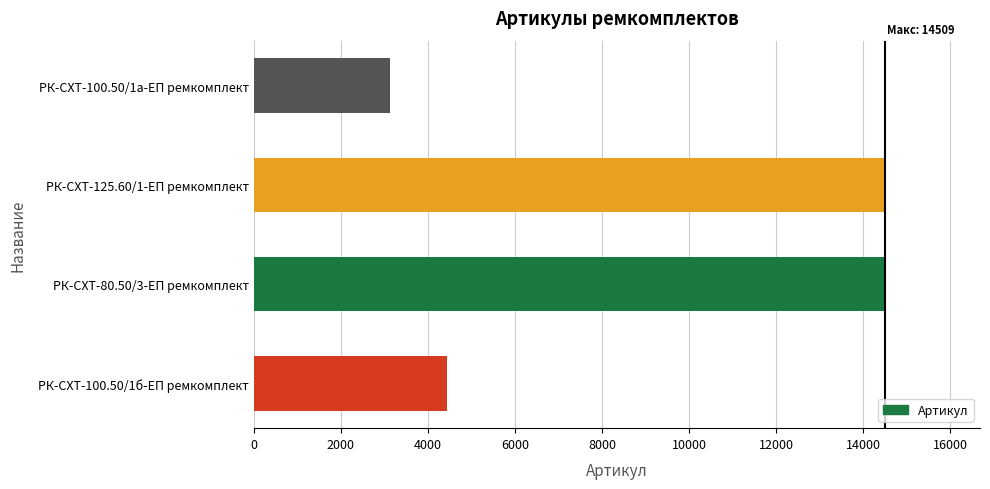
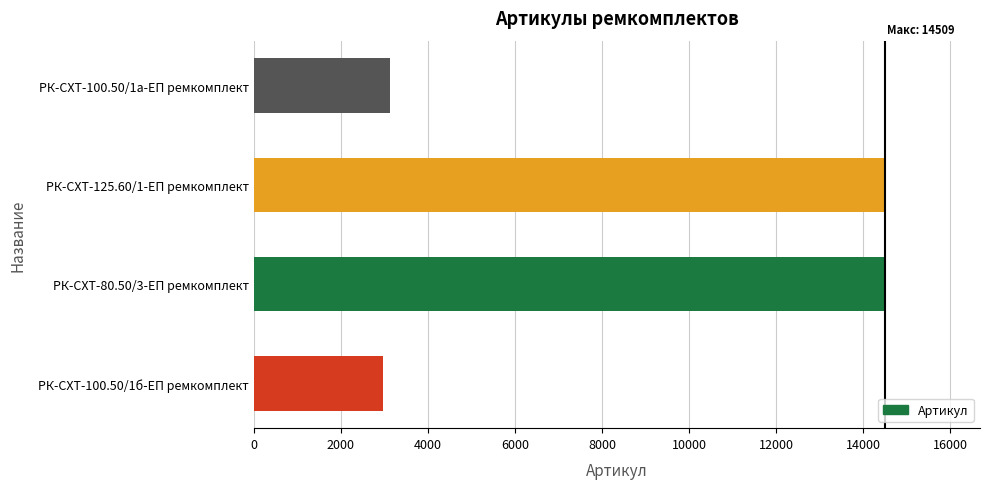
РК-СХТ-100.50/1б-ЕП ремкомплект: 4400 -> 3000
